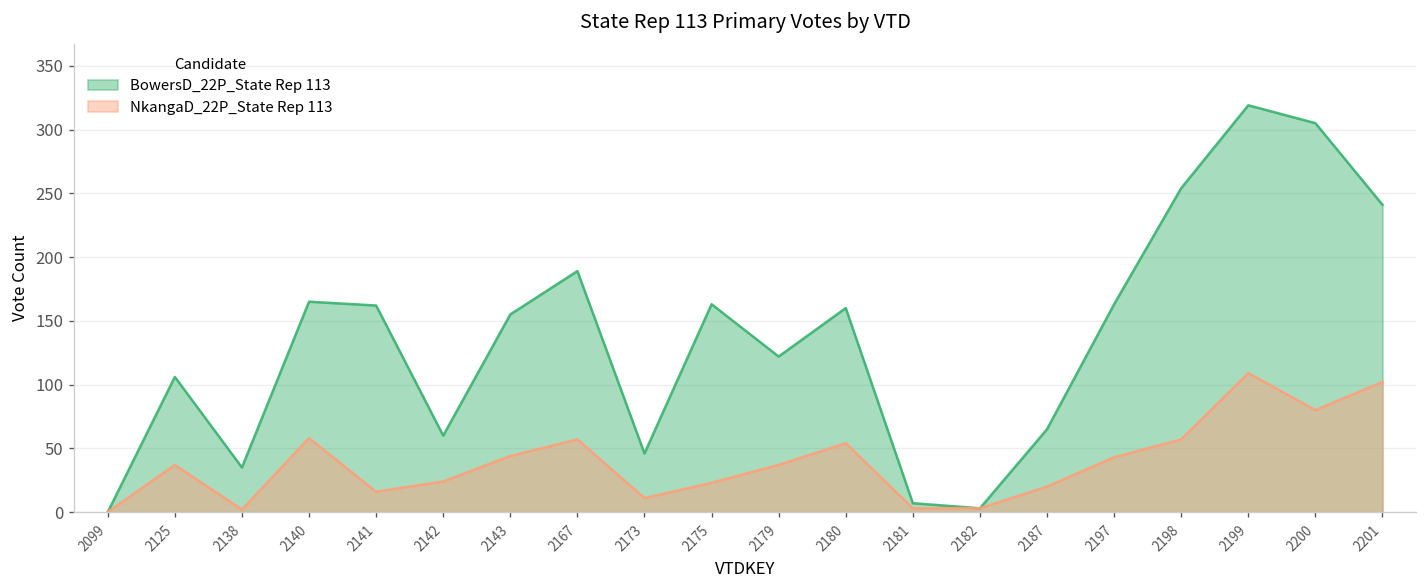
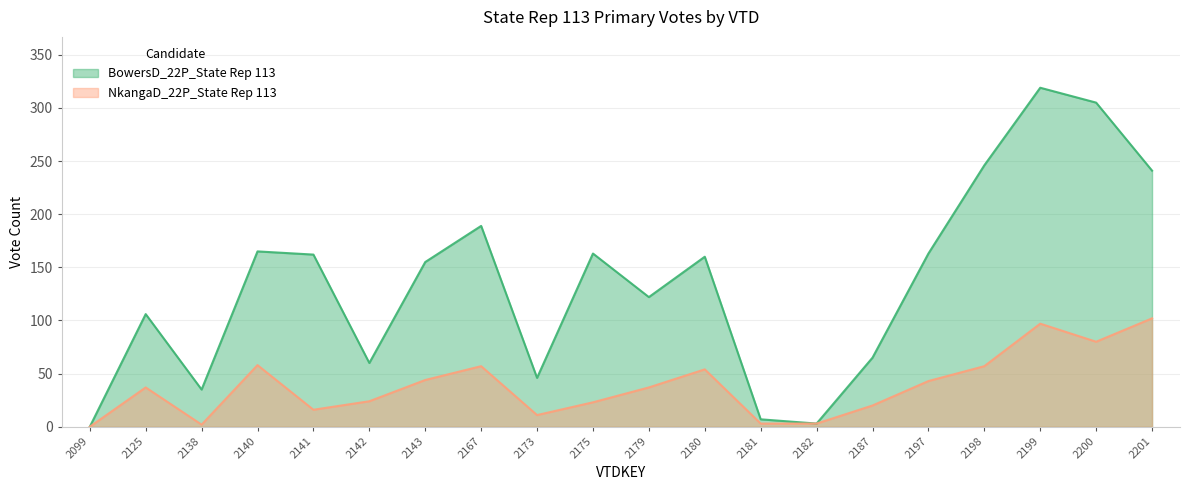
BowersD_22P_State Rep 113, 2198: 254 -> 246
NkangaD_22P_State Rep 113, 2199: 109 -> 97
